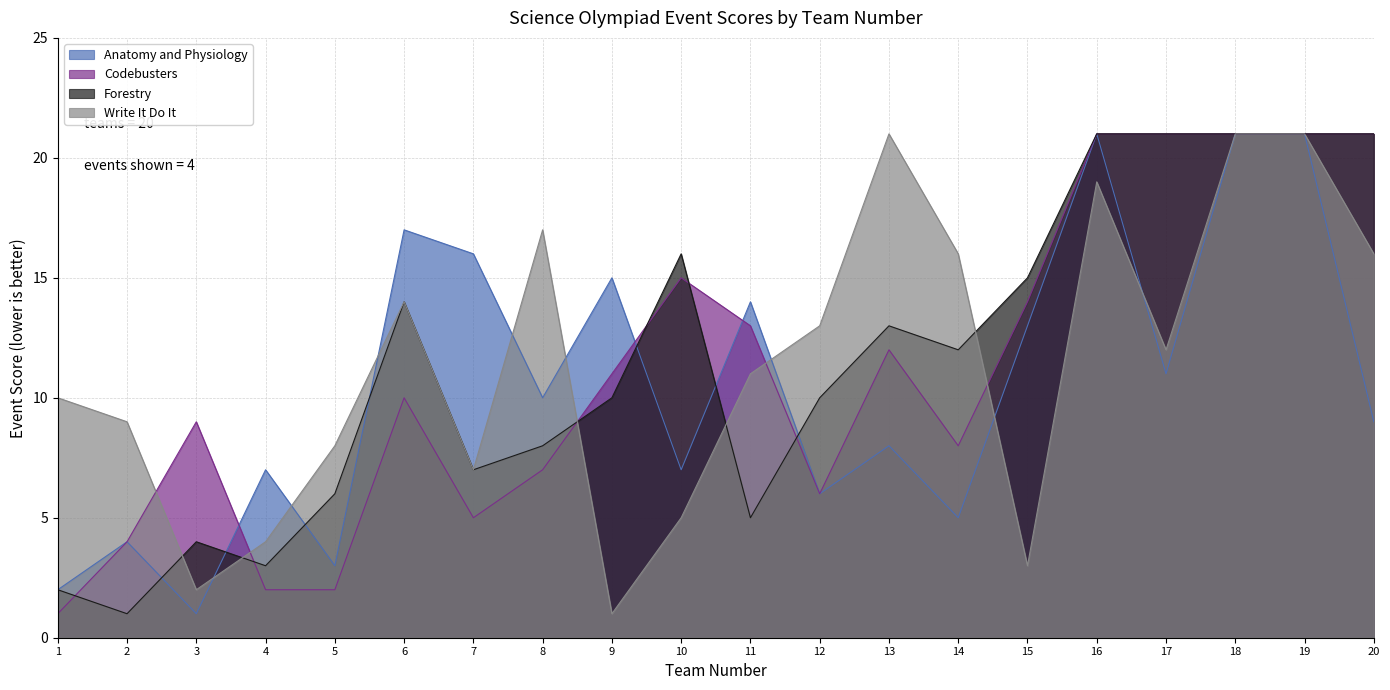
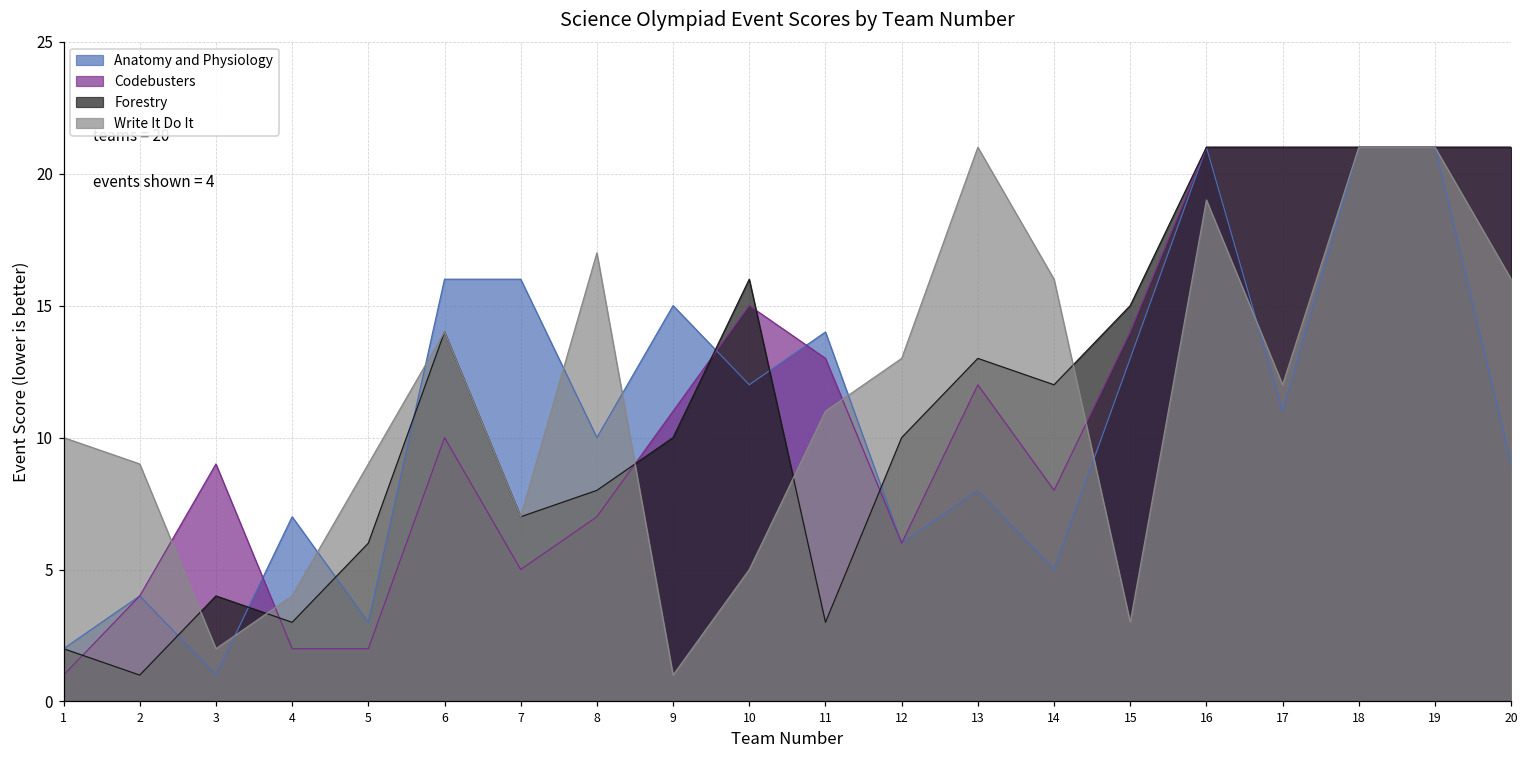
Write It Do It, 5: 8 -> 9
Anatomy and Physiology, 6: 17 -> 16
Anatomy and Physiology, 10: 7 -> 12
Forestry, 11: 5 -> 3
